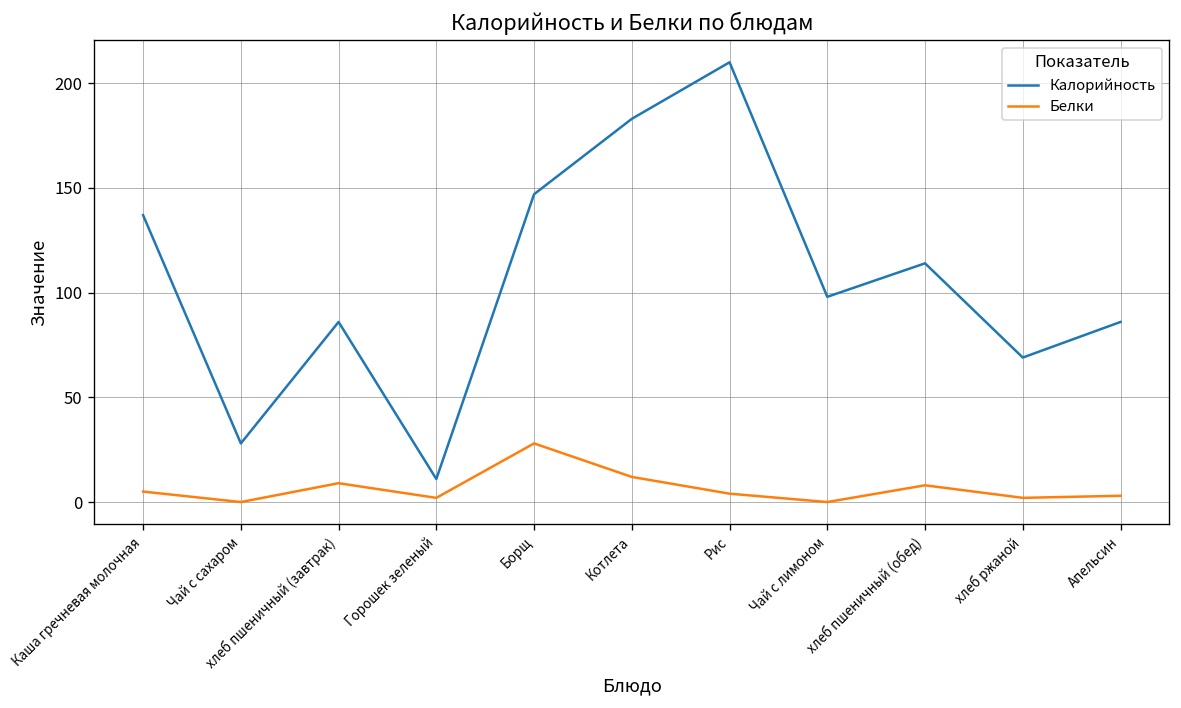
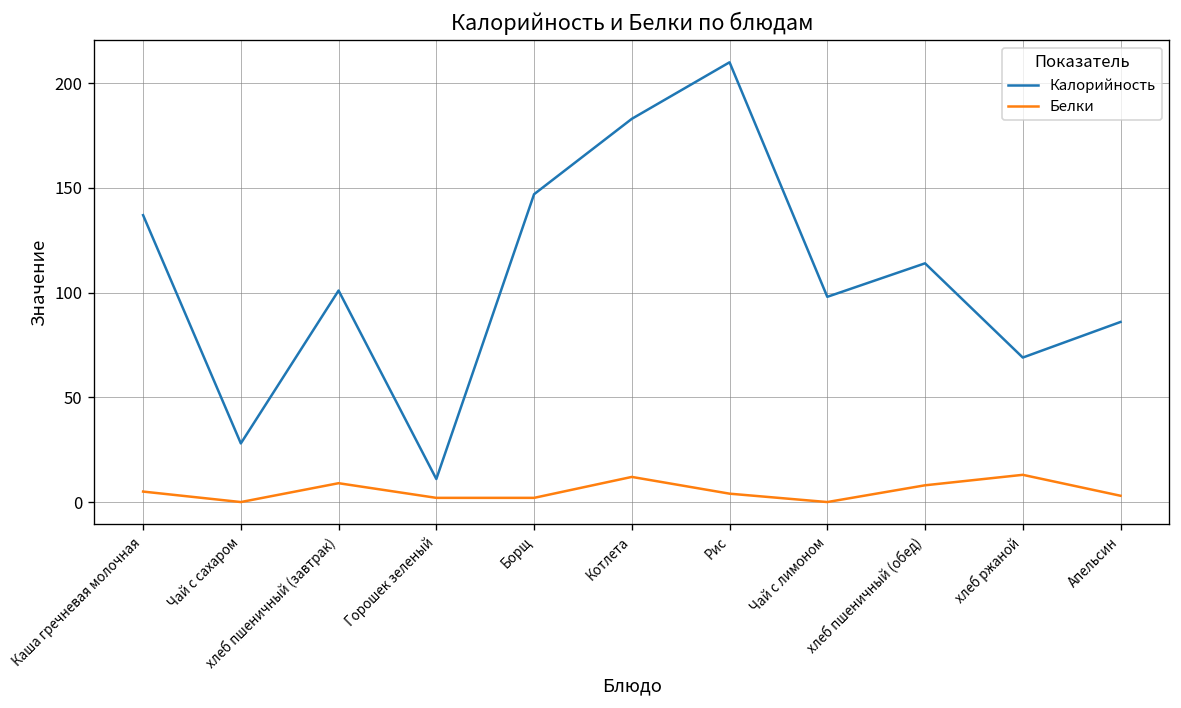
Калорийность, хлеб пшеничный (завтрак): 86 -> 101
Белки, Борщ: 28 -> 2
Белки, хлеб ржаной: 2 -> 13
